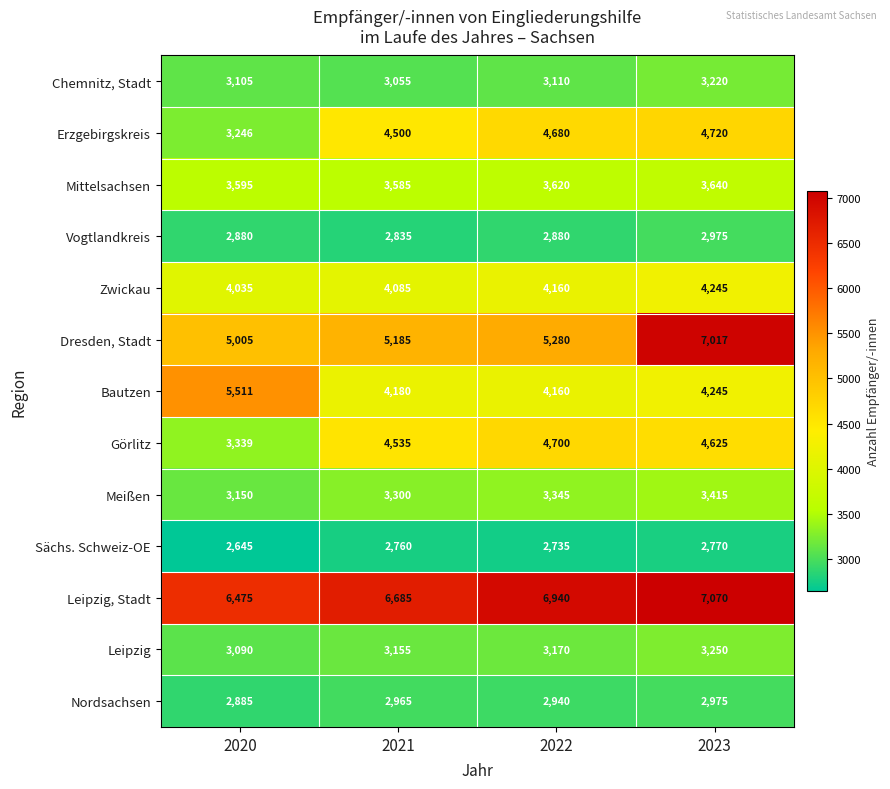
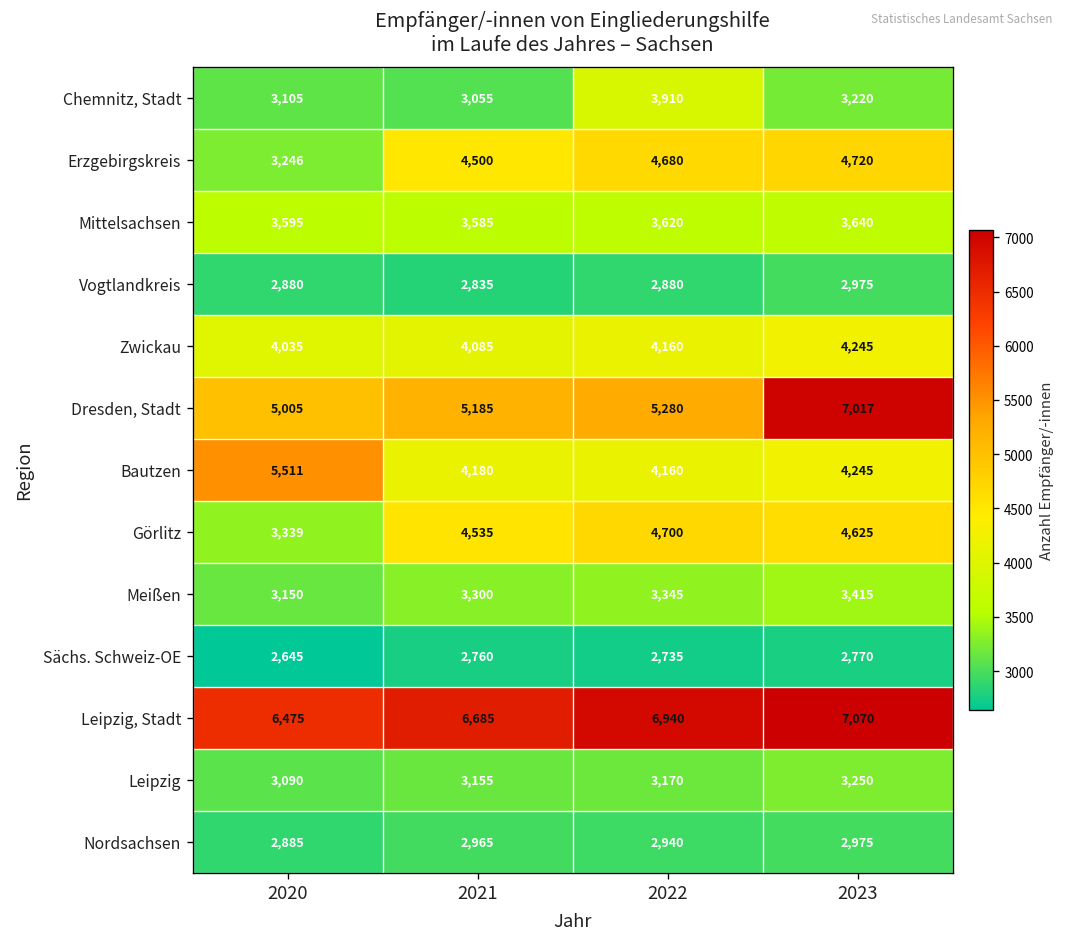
Chemnitz, Stadt, 2022: 3,110 -> 3,910
